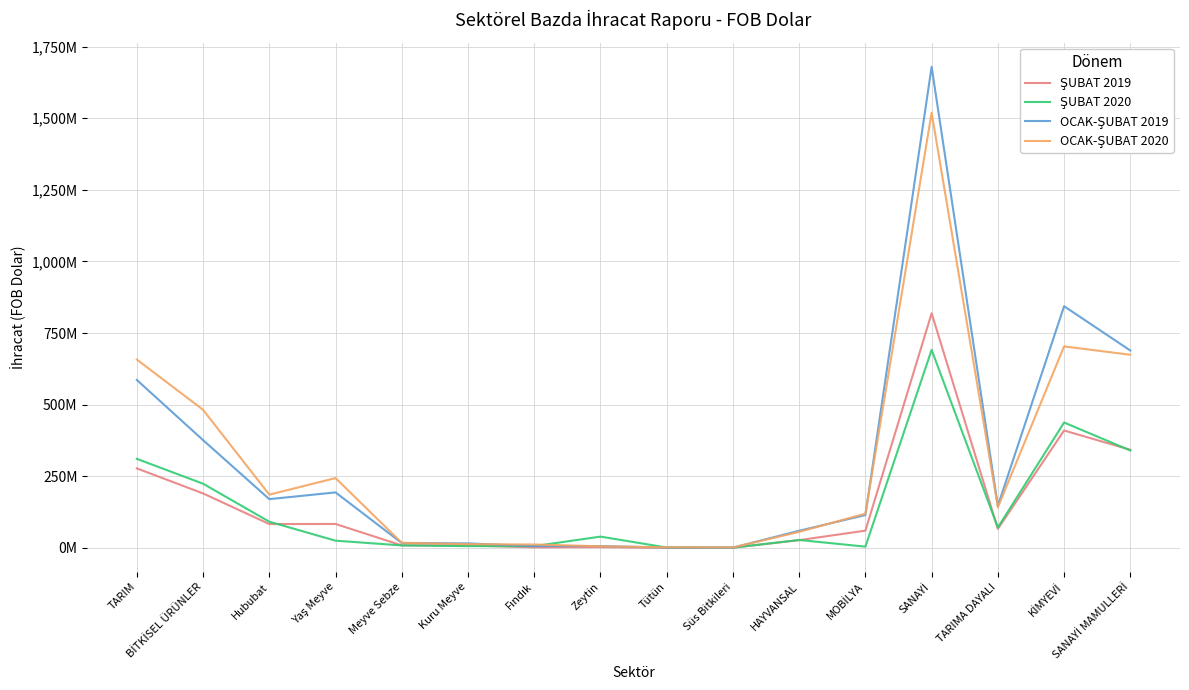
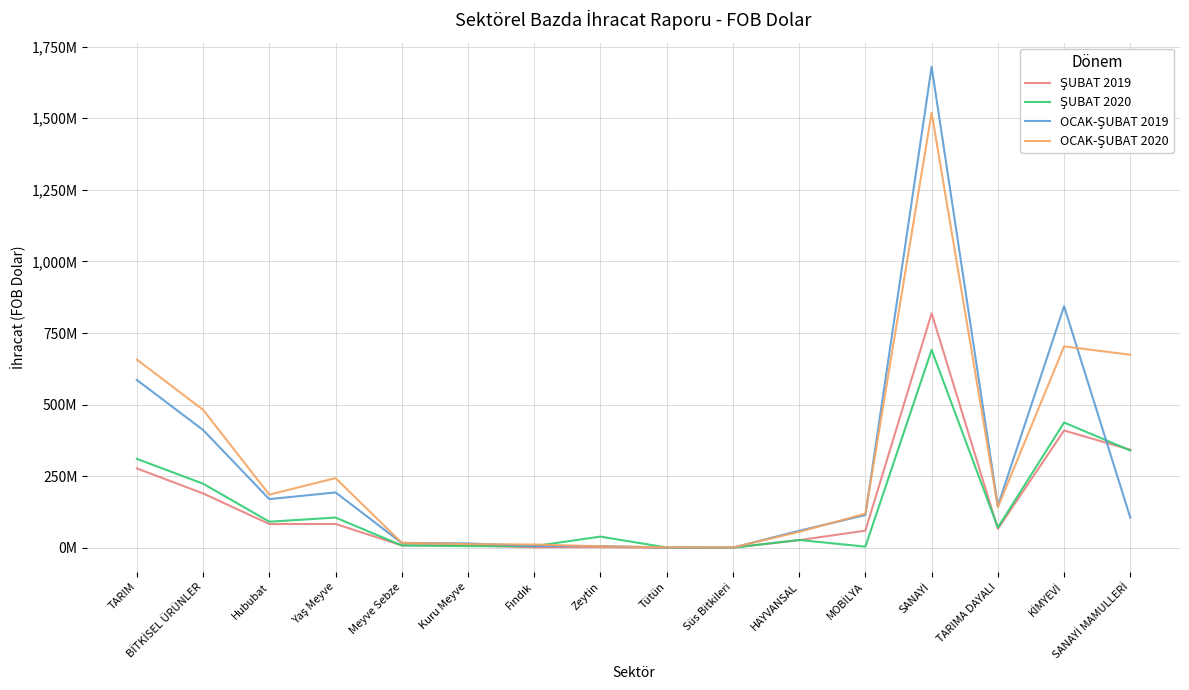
OCAK-ŞUBAT 2019, BİTKİSEL ÜRÜNLER: 380,000,000 -> 410,000,000
ŞUBAT 2020, Yaş Meyve: 30,000,000 -> 110,000,000
OCAK-ŞUBAT 2019, SANAYİ MAMULLERİ: 690,000,000 -> 110,000,000
